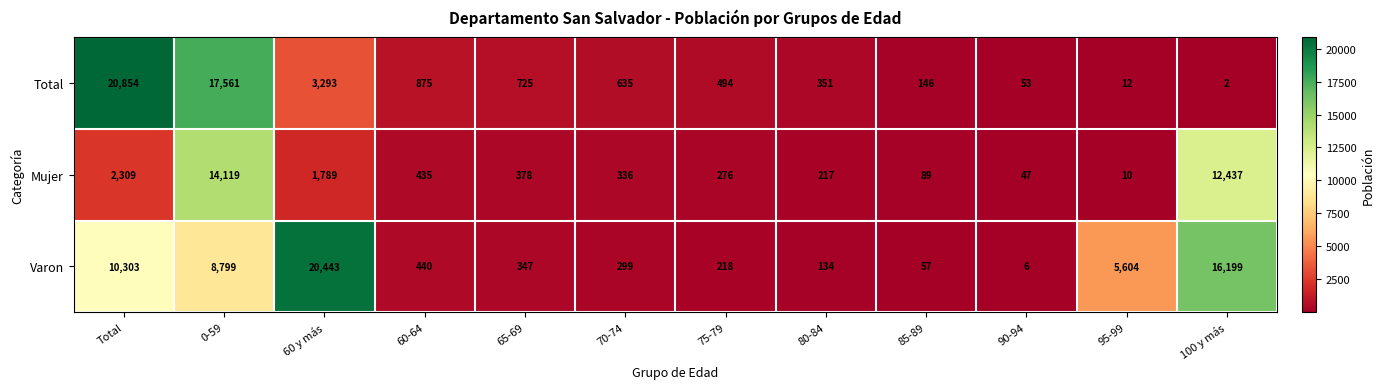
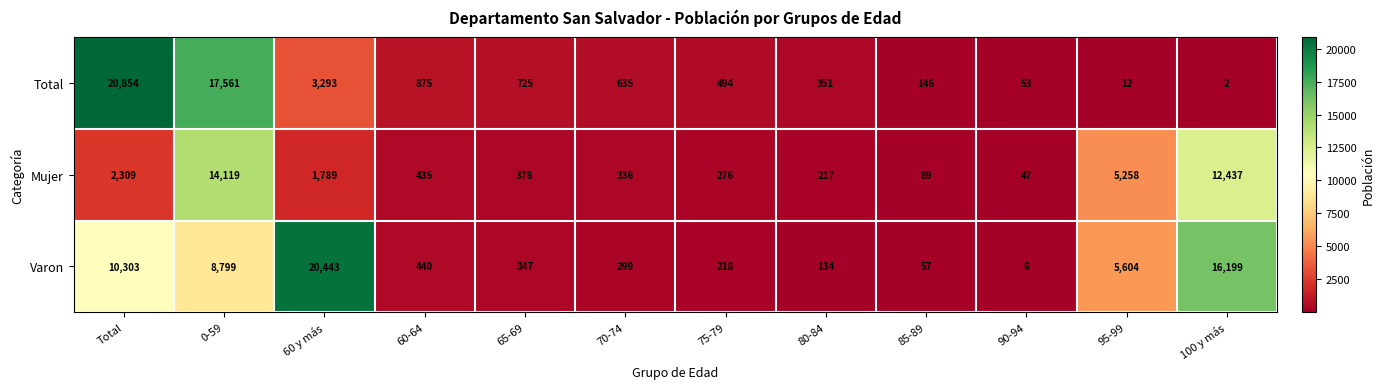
Mujer, 95-99: 10 -> 5,258
